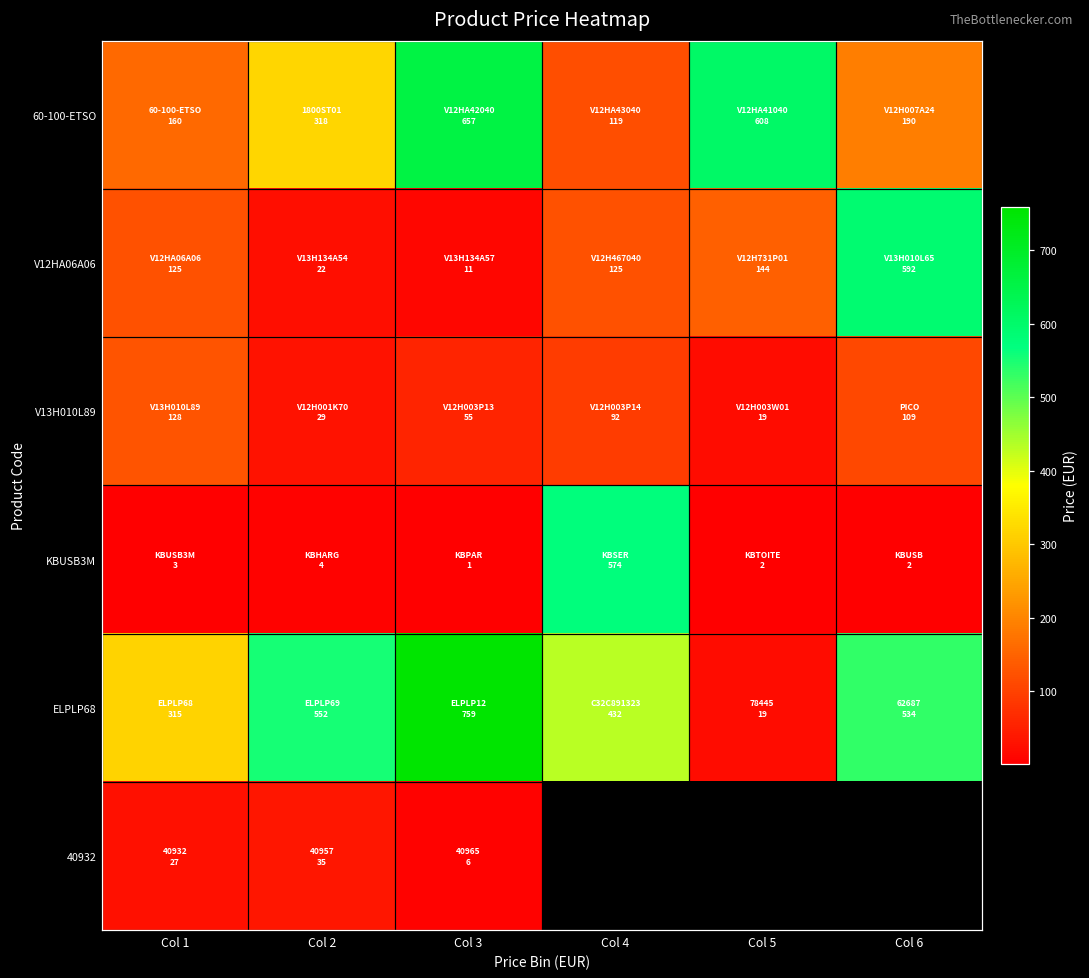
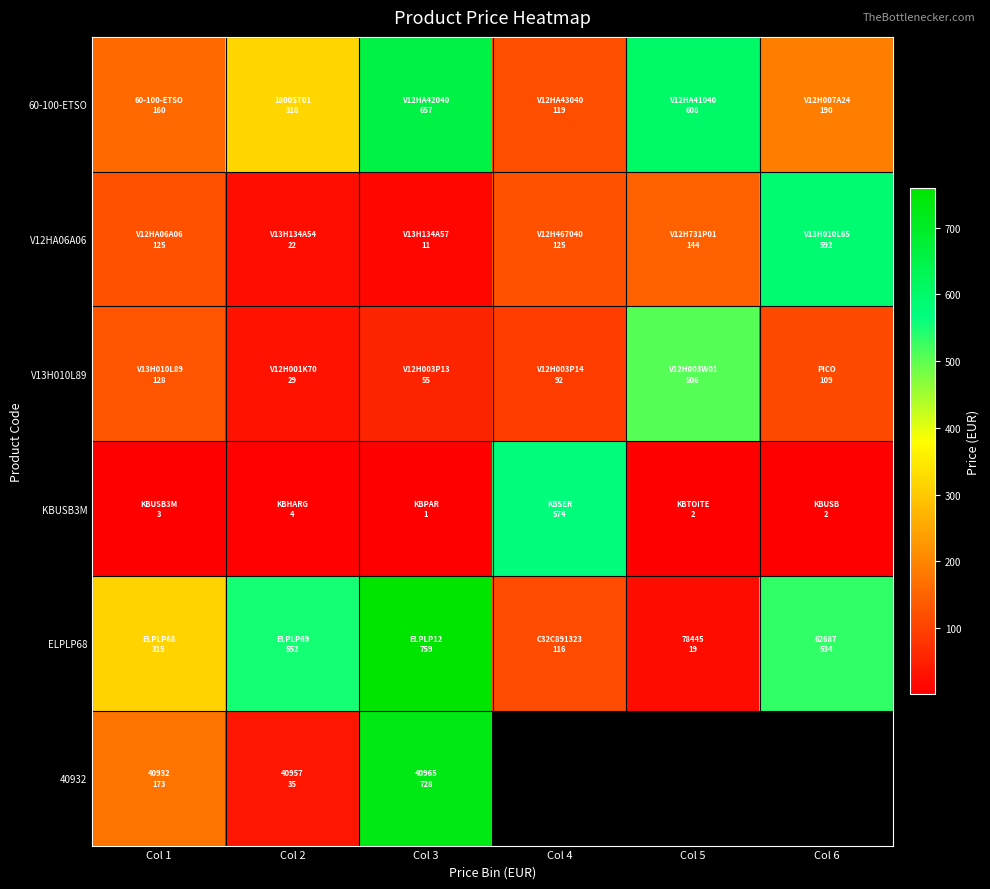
V13H010L89, Col 5: 19 -> 506
ELPLP68, Col 4: 432 -> 116
40932, Col 1: 27 -> 173
40932, Col 3: 6 -> 728
